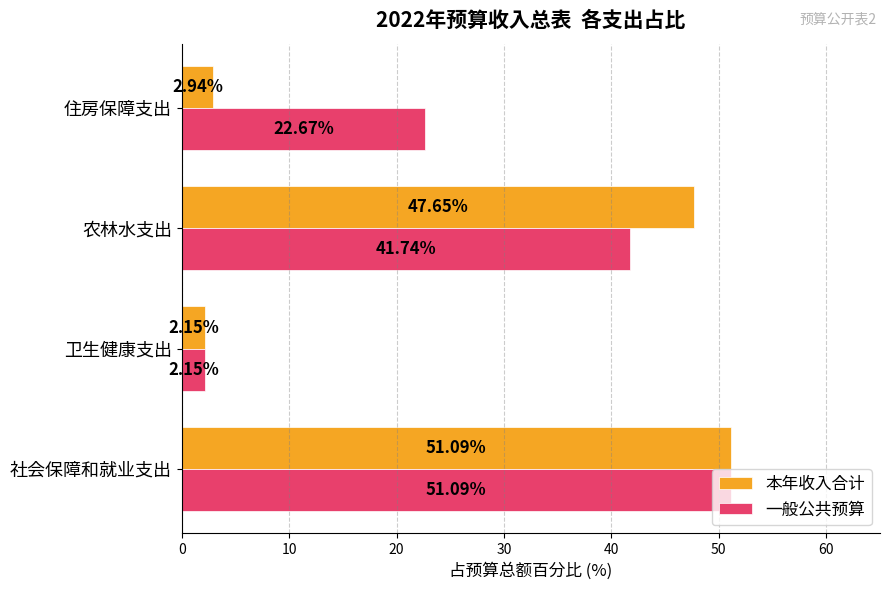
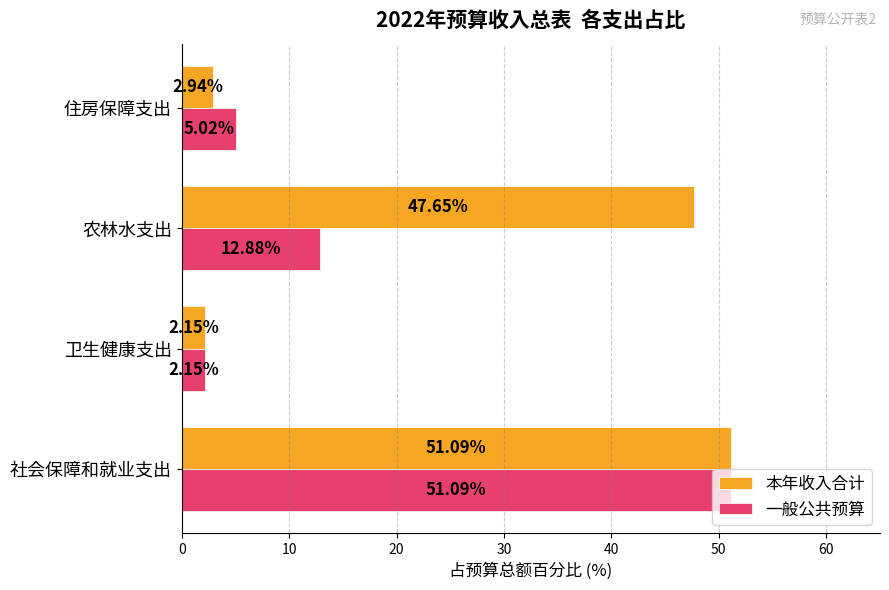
一般公共预算, 住房保障支出: 22.67% -> 5.02%
一般公共预算, 农林水支出: 41.74% -> 12.88%
